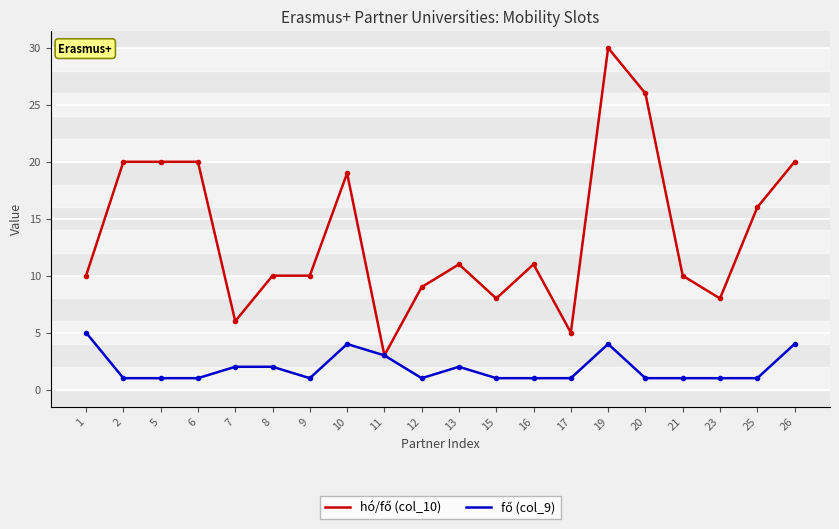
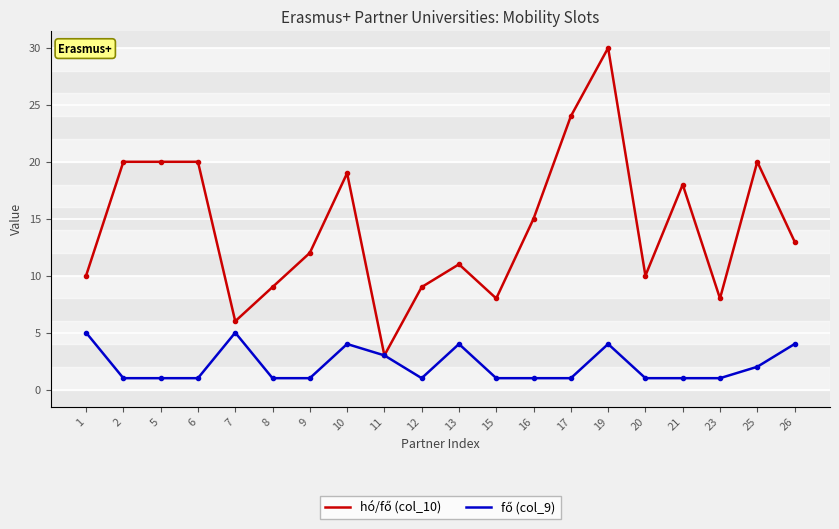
fő (col_9), 7: 2 -> 5
hó/fő (col_10), 8: 10 -> 9
fő (col_9), 8: 2 -> 1
hó/fő (col_10), 9: 10 -> 12
fő (col_9), 13: 2 -> 4
hó/fő (col_10), 16: 11 -> 15
hó/fő (col_10), 17: 5 -> 24
hó/fő (col_10), 20: 26 -> 10
hó/fő (col_10), 21: 10 -> 18
hó/fő (col_10), 25: 16 -> 20
fő (col_9), 25: 1 -> 2
hó/fő (col_10), 26: 20 -> 13
